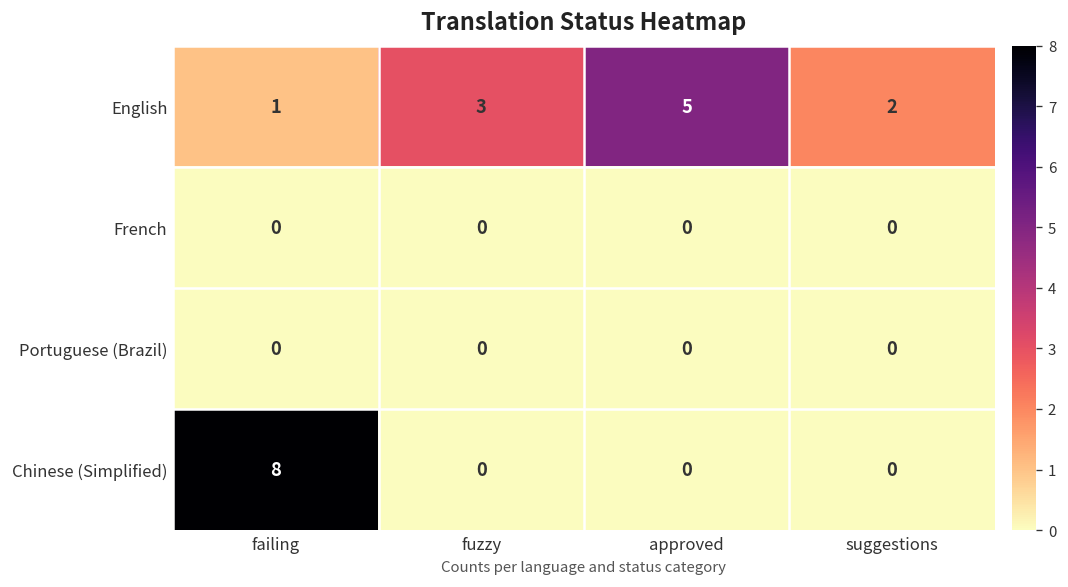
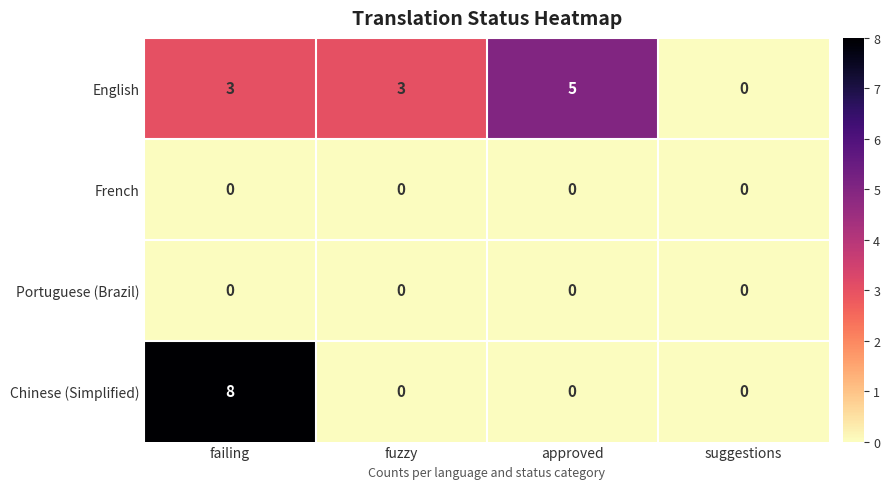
English, failing: 1 -> 3
English, suggestions: 2 -> 0
